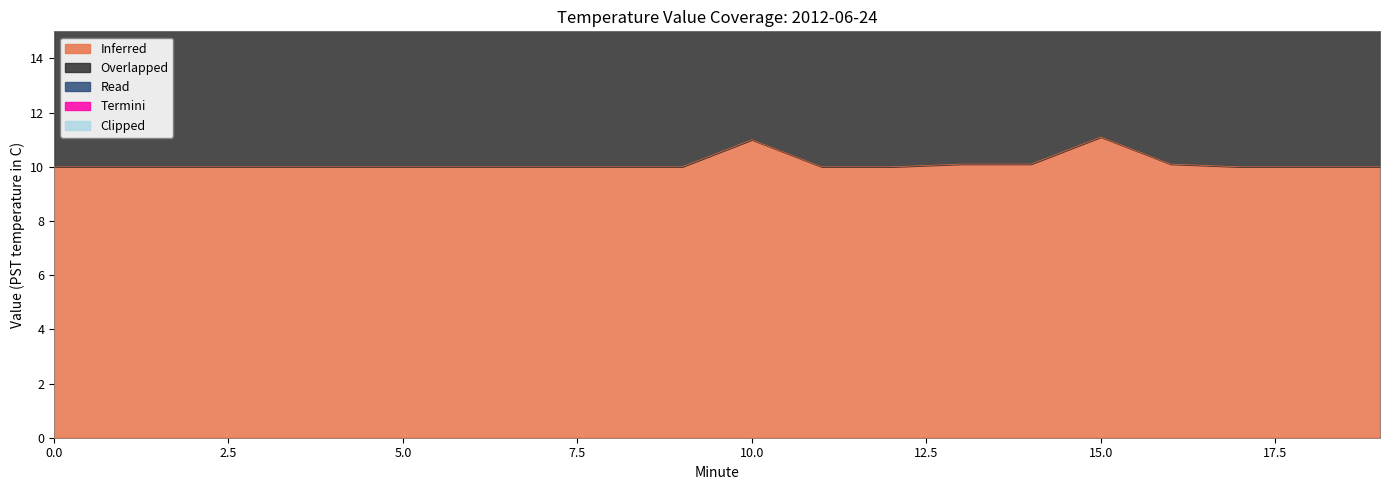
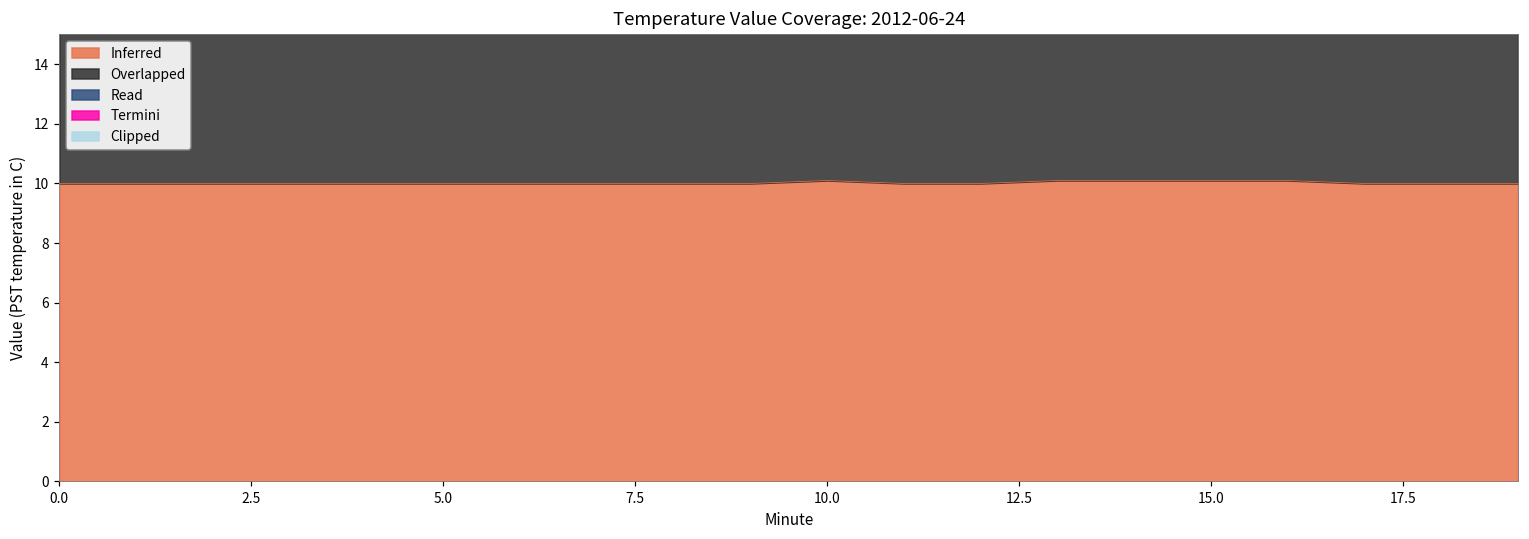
Inferred, 10.0: 11.0 -> 10.1
Inferred, 15.0: 11.1 -> 10.1
